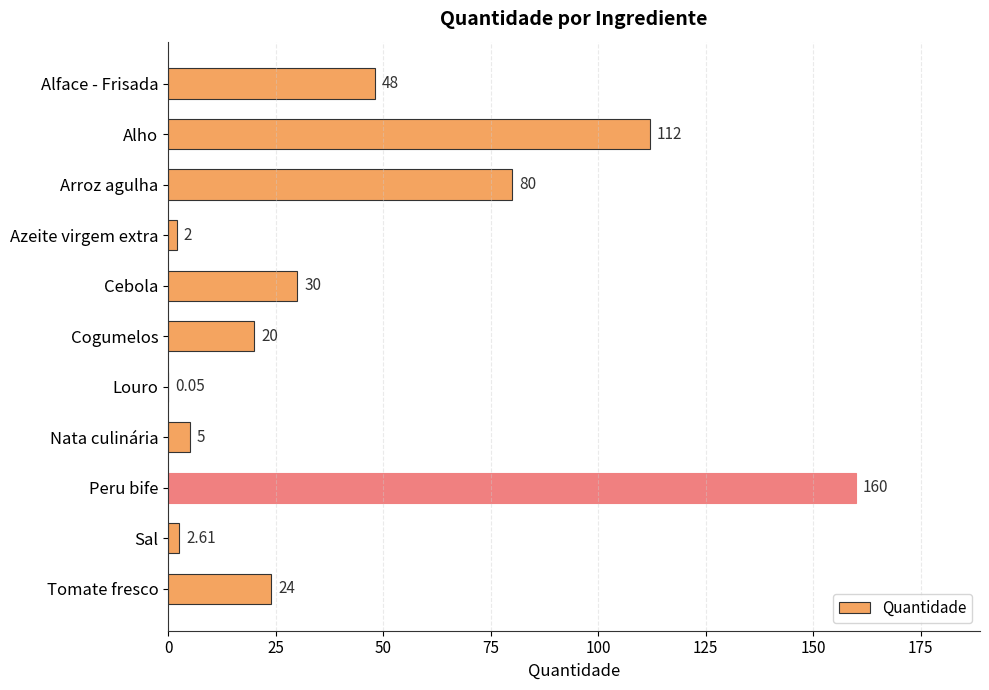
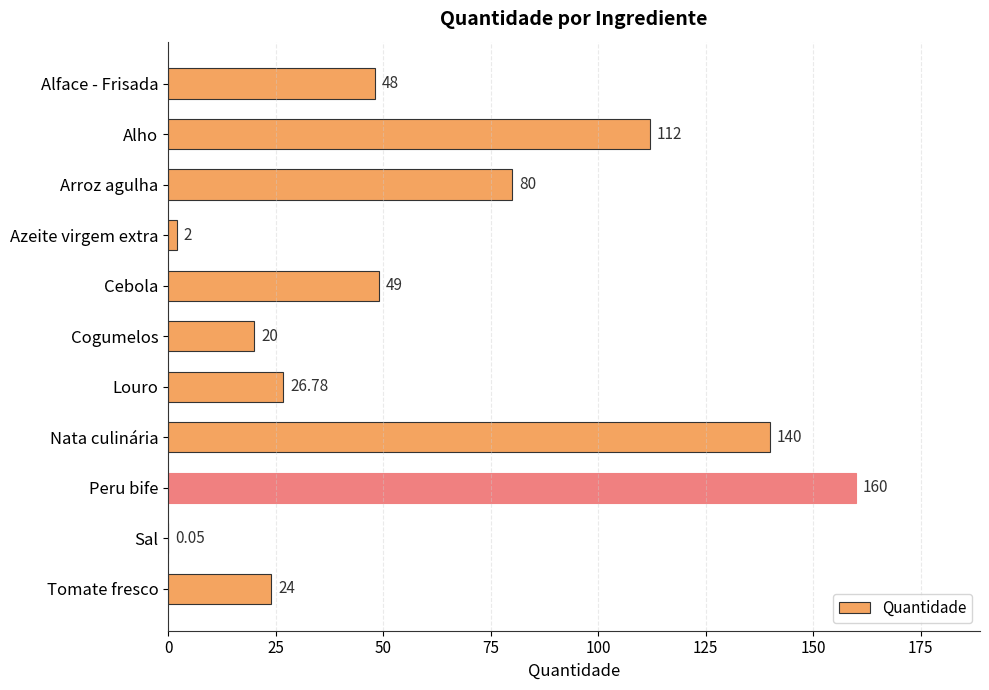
Cebola: 30 -> 49
Louro: 0.05 -> 26.78
Nata culinária: 5 -> 140
Sal: 2.61 -> 0.05
